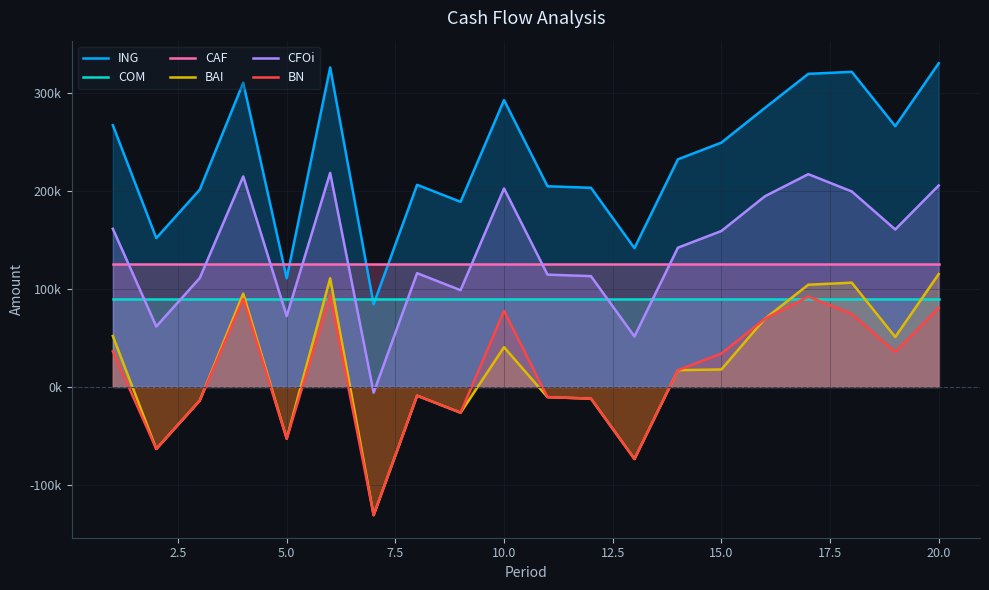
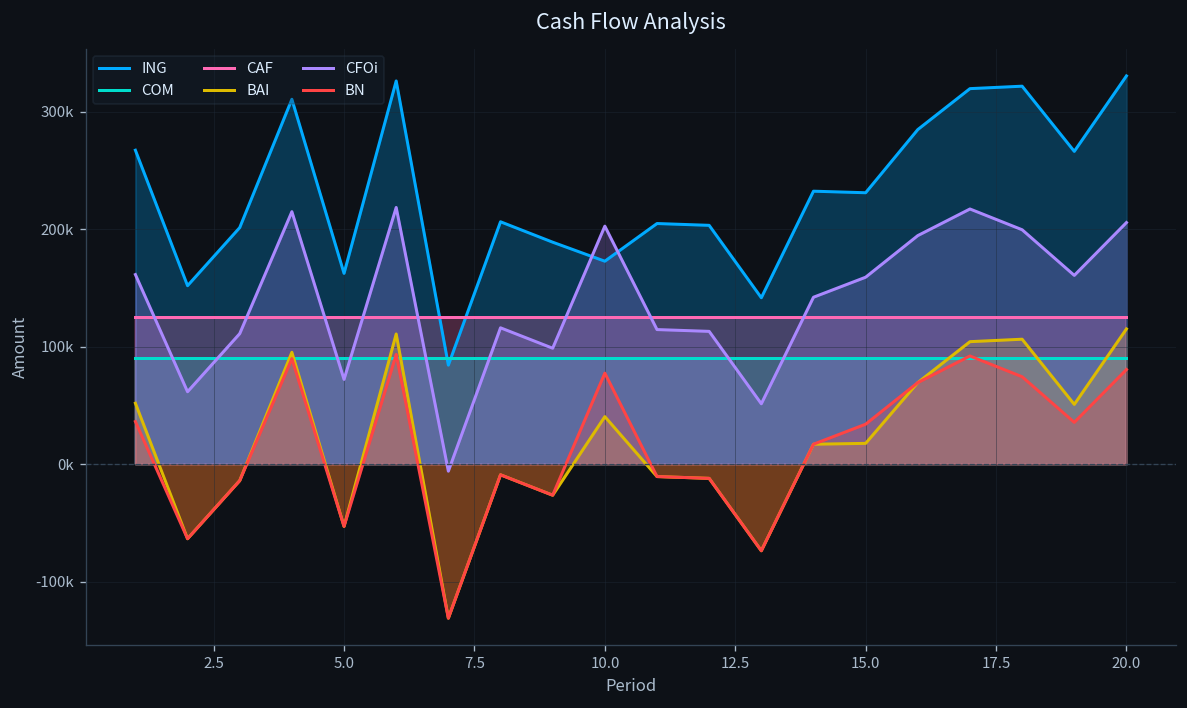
ING, 5.0: 110000 -> 160000
ING, 10.0: 290000 -> 170000
ING, 15.0: 250000 -> 230000
